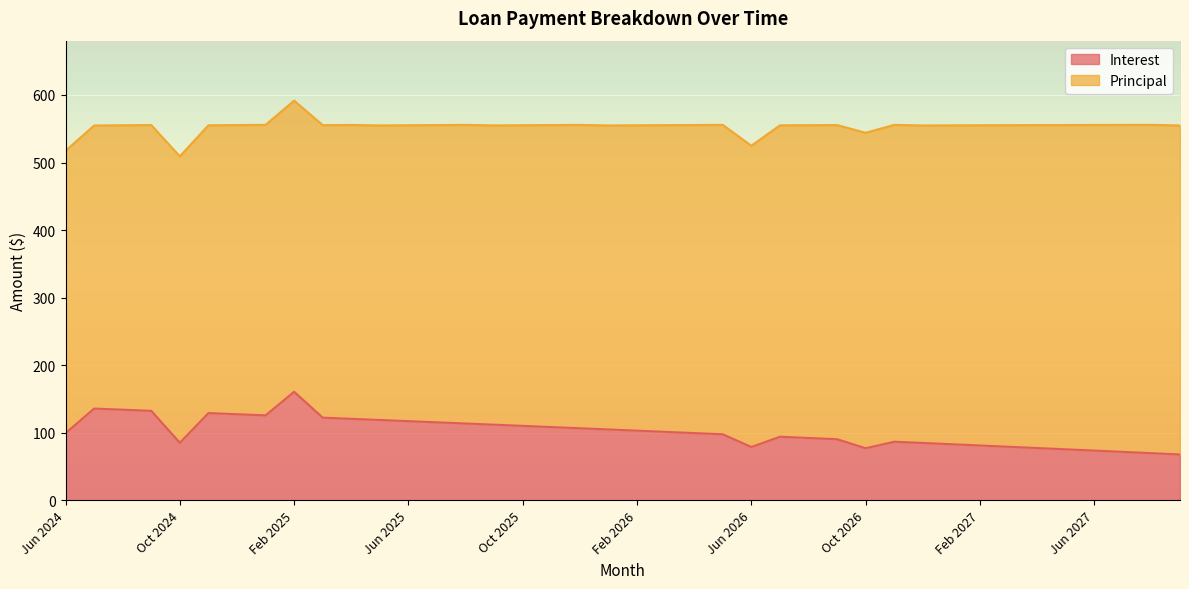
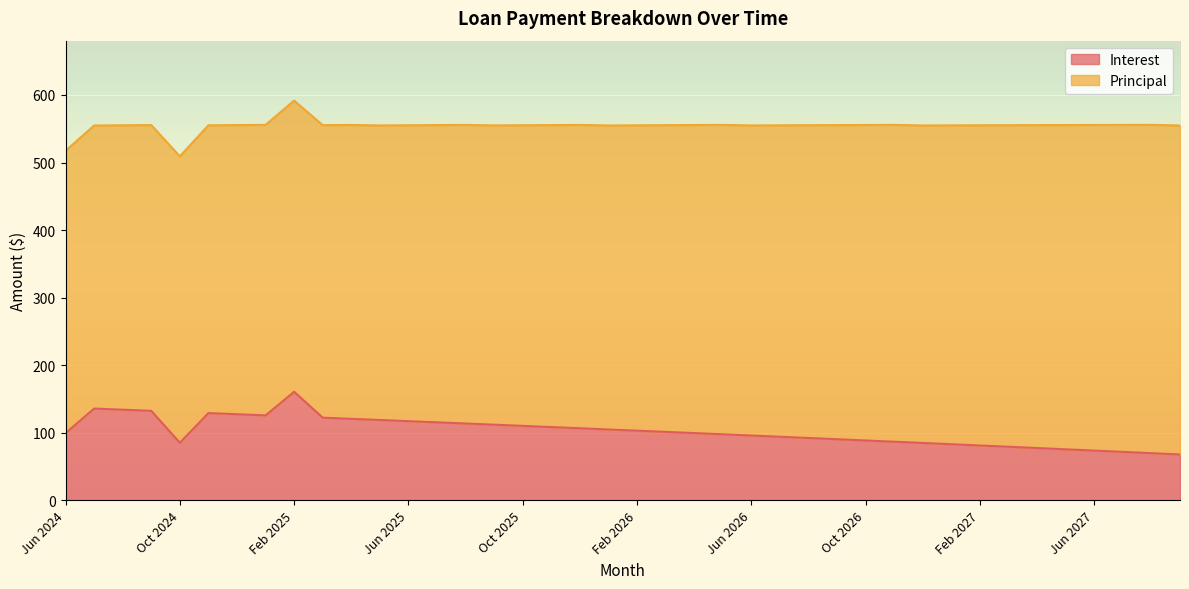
Interest, Jun 2026: 80 -> 100
Principal, Jun 2026: 450 -> 460
Interest, Oct 2026: 80 -> 90
